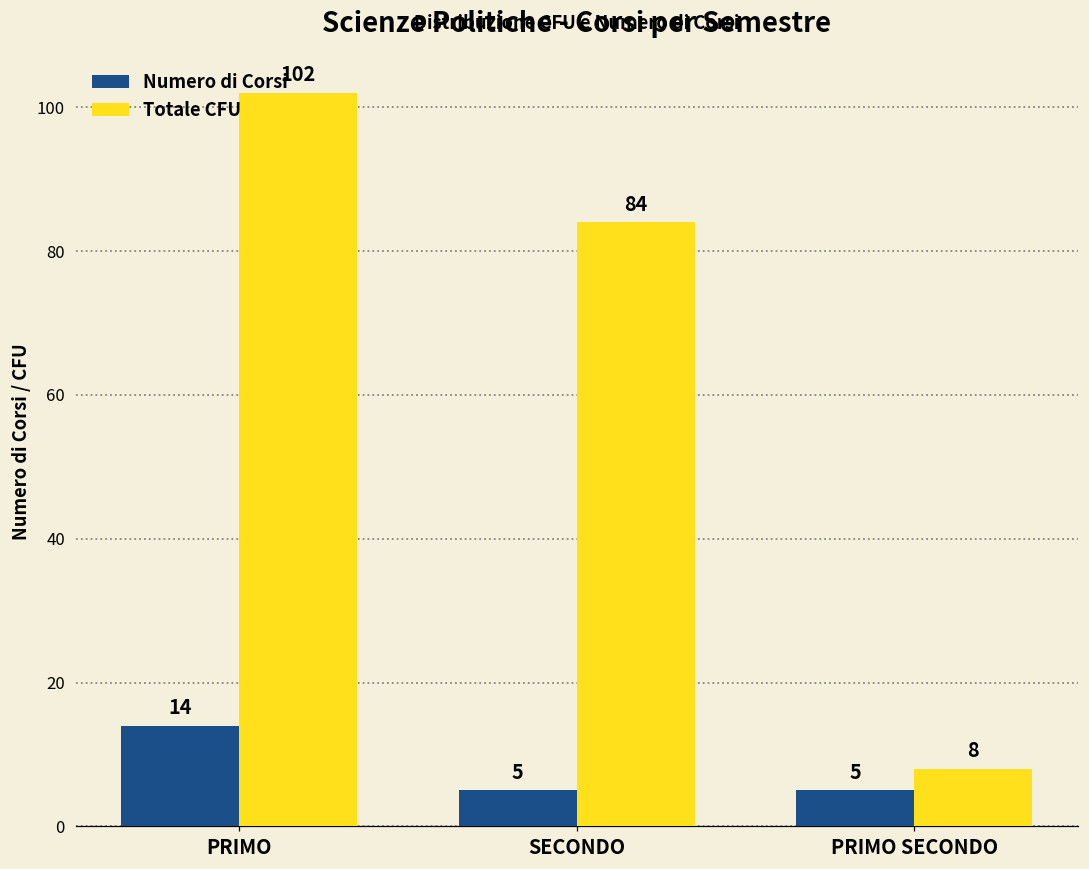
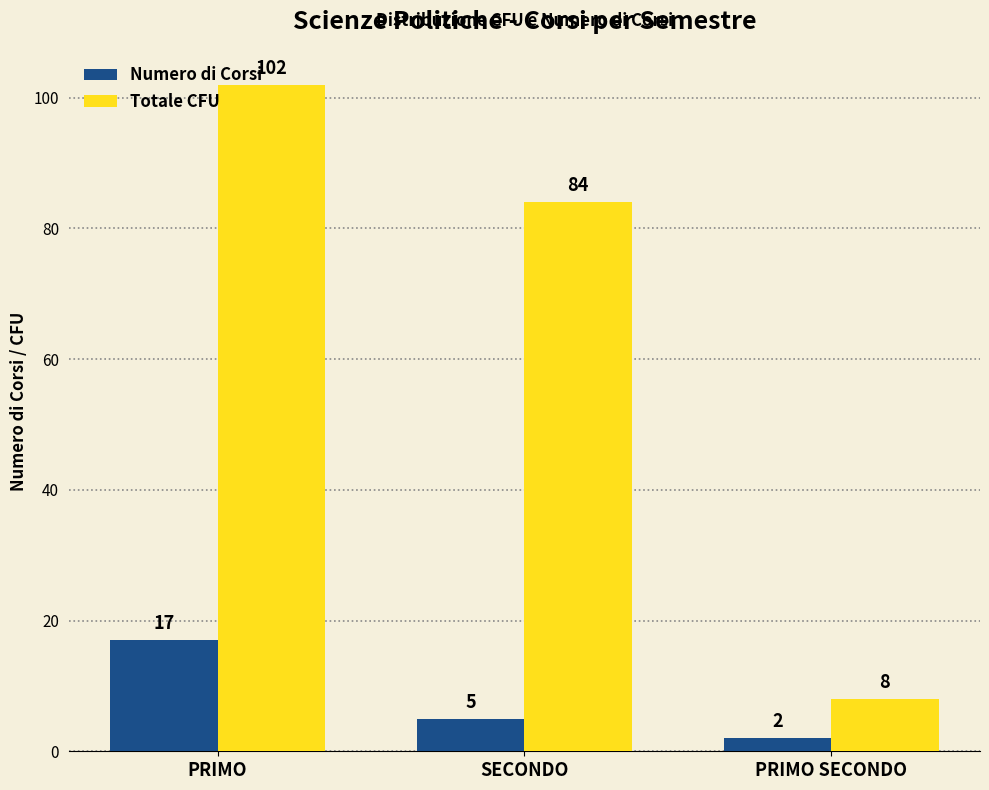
Numero di Corsi, PRIMO: 14 -> 17
Numero di Corsi, PRIMO SECONDO: 5 -> 2
